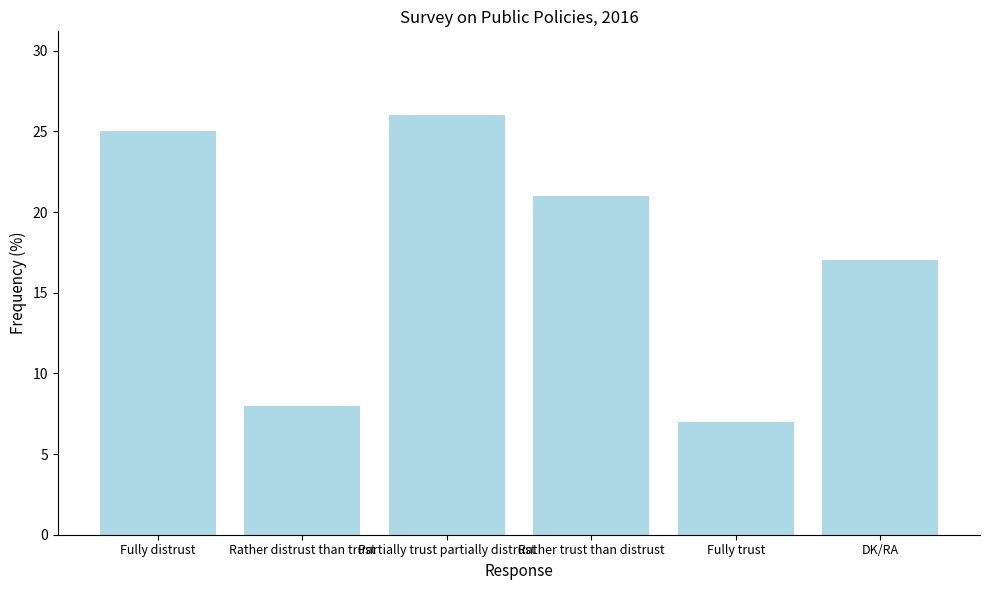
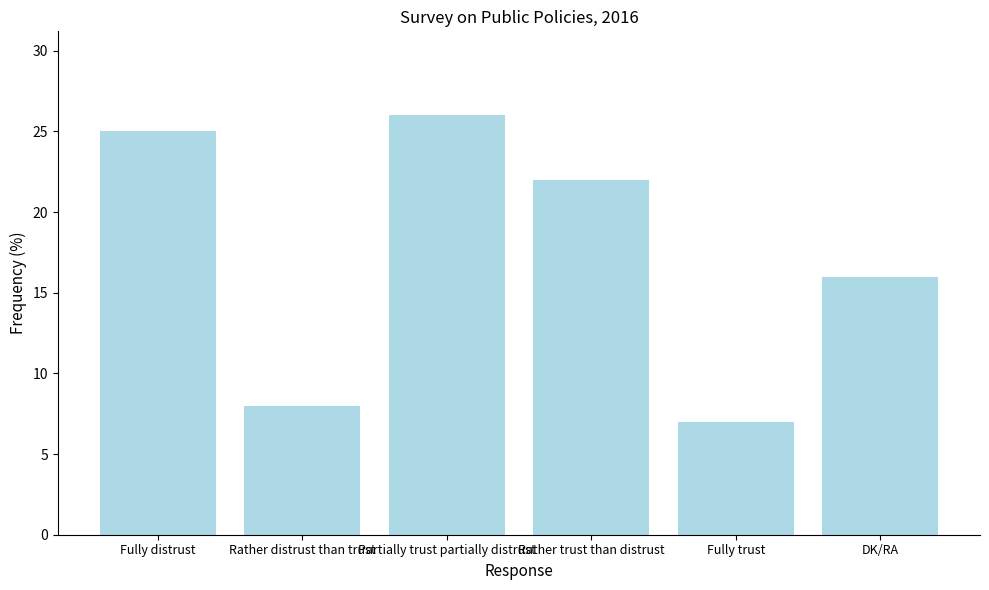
Rather trust than distrust: 21 -> 22
DK/RA: 17 -> 16
